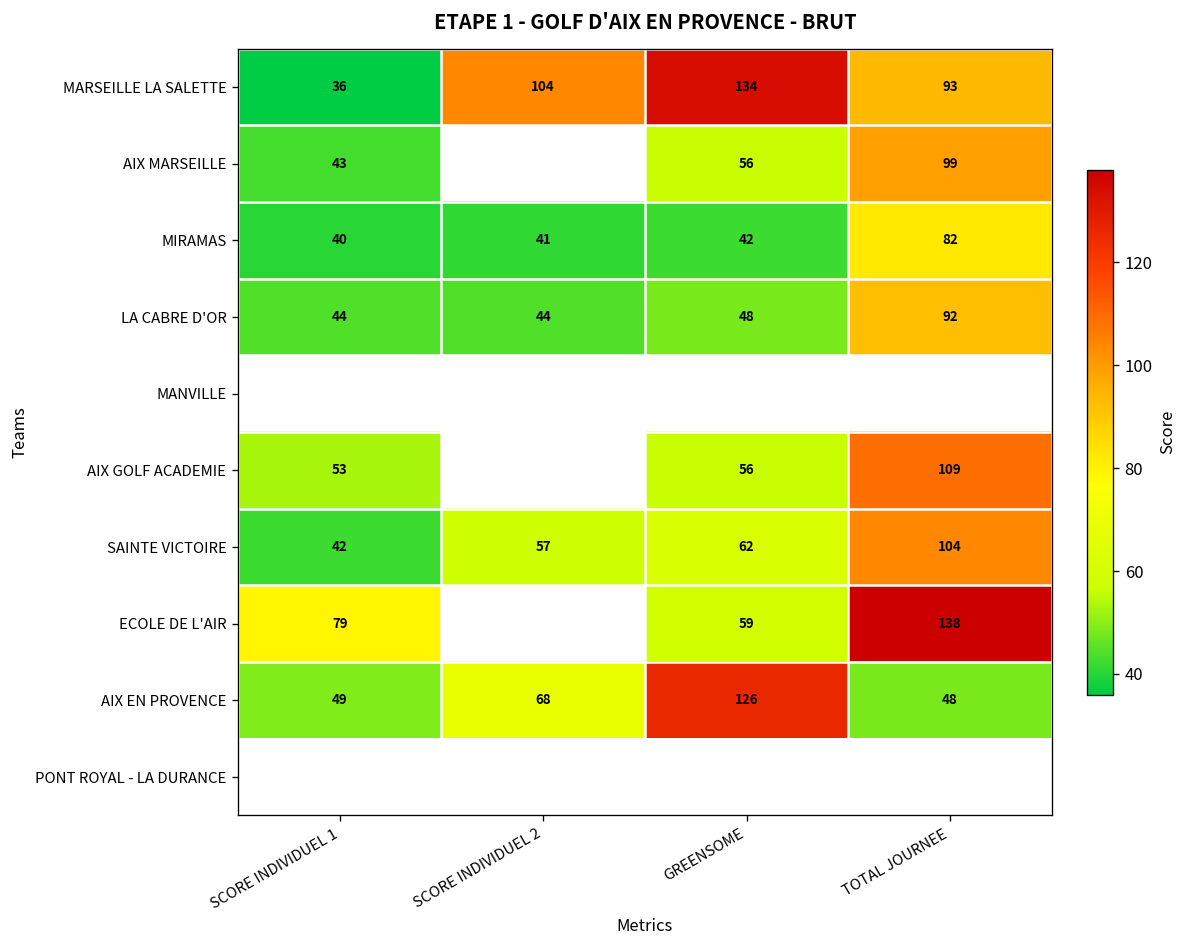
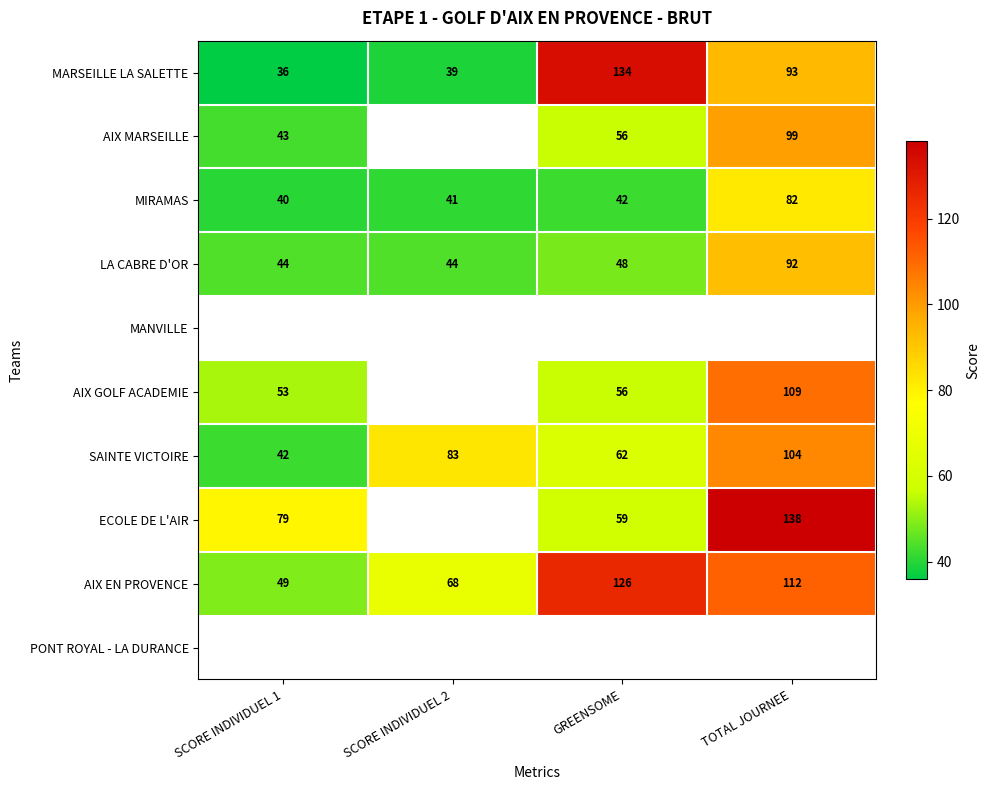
MARSEILLE LA SALETTE, SCORE INDIVIDUEL 2: 104 -> 39
SAINTE VICTOIRE, SCORE INDIVIDUEL 2: 57 -> 83
AIX EN PROVENCE, TOTAL JOURNEE: 48 -> 112
